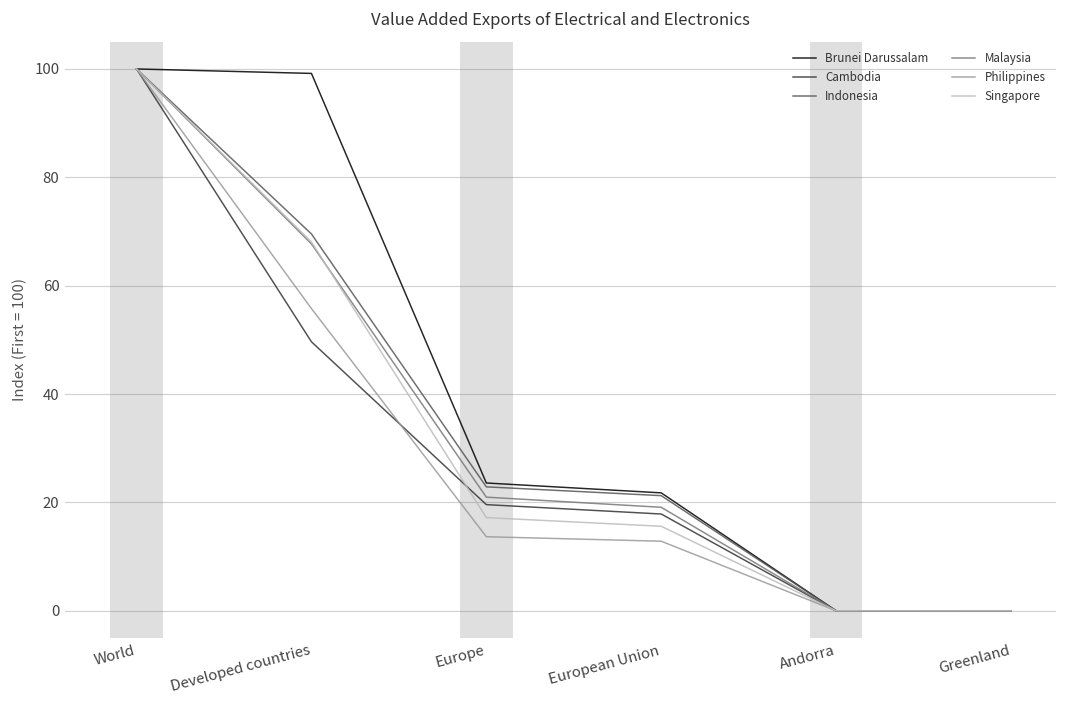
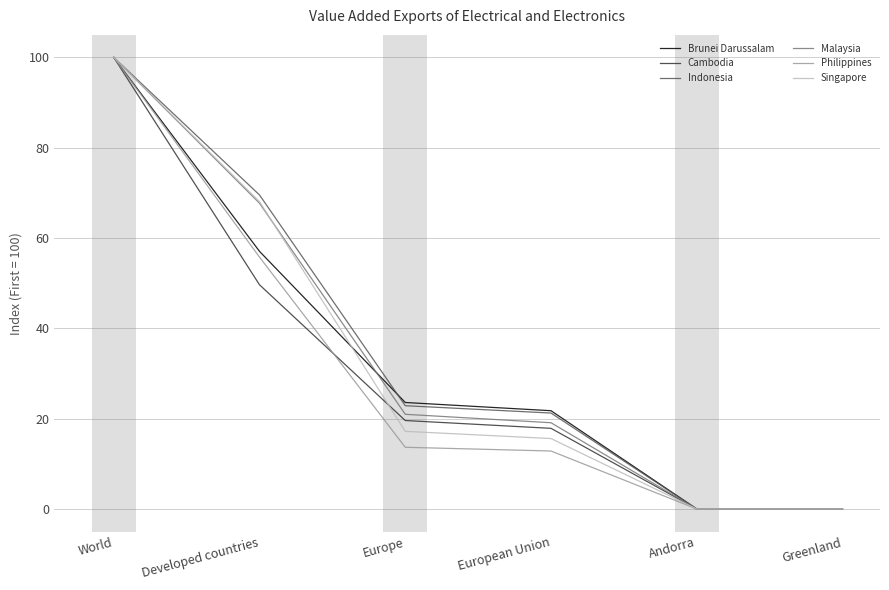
Brunei Darussalam, Developed countries: 99 -> 57
